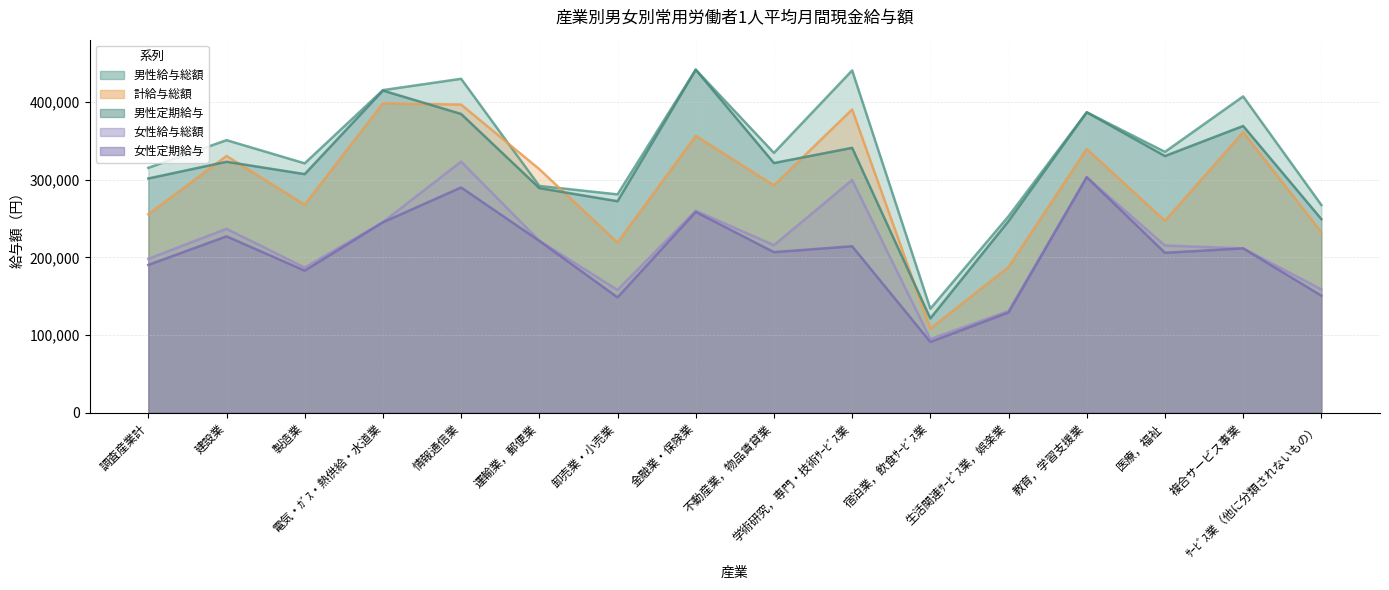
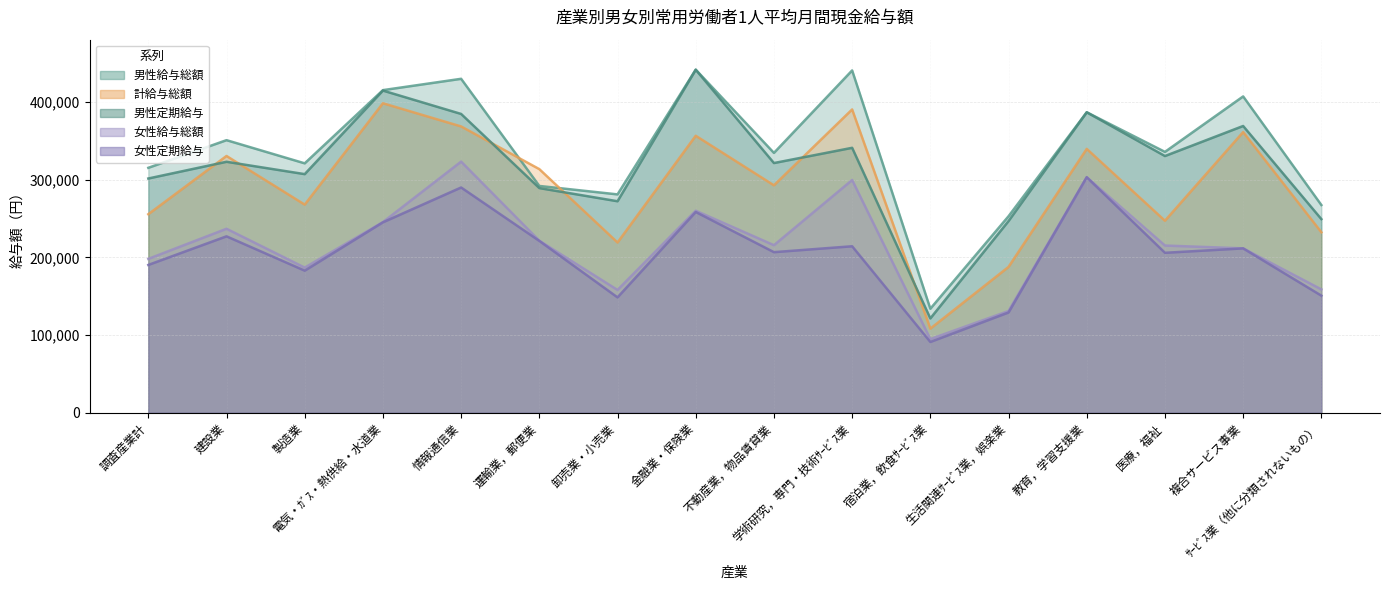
計給与総額, 情報通信業: 400,000 -> 370,000
